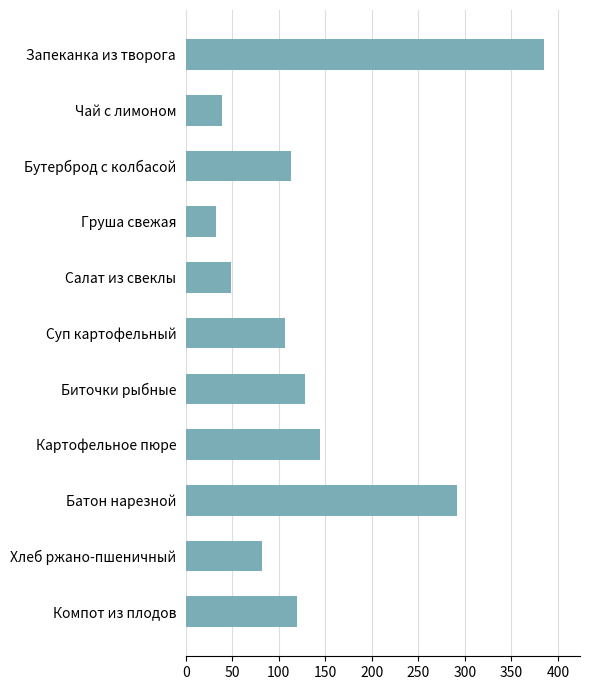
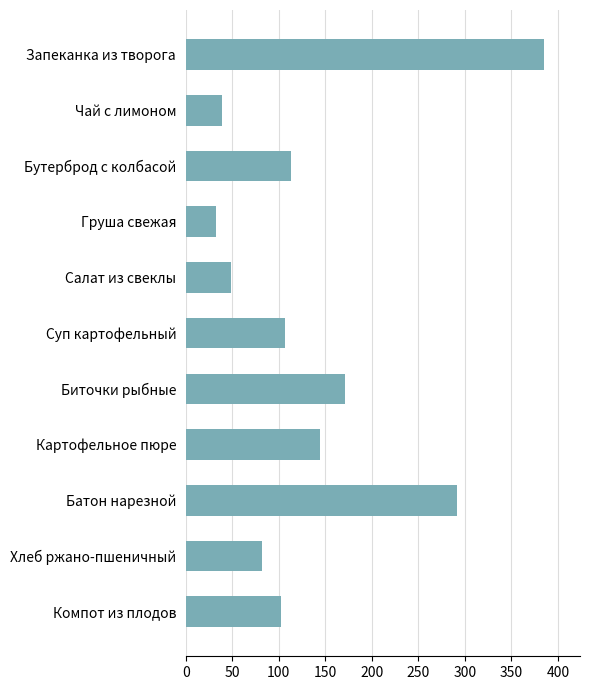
Биточки рыбные: 130 -> 170
Компот из плодов: 120 -> 100
